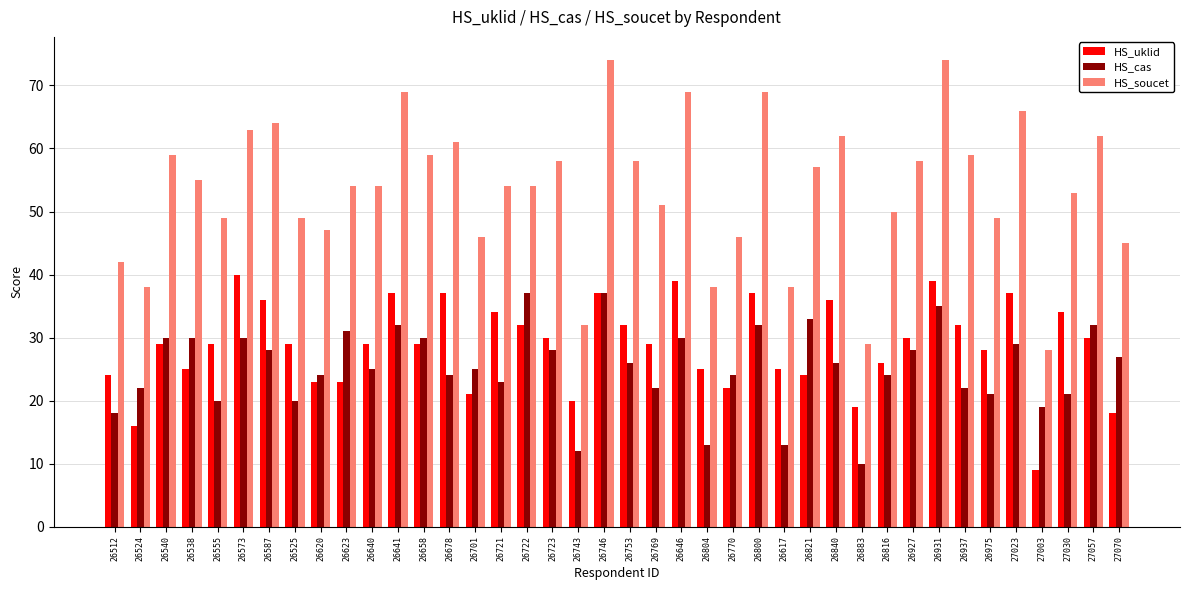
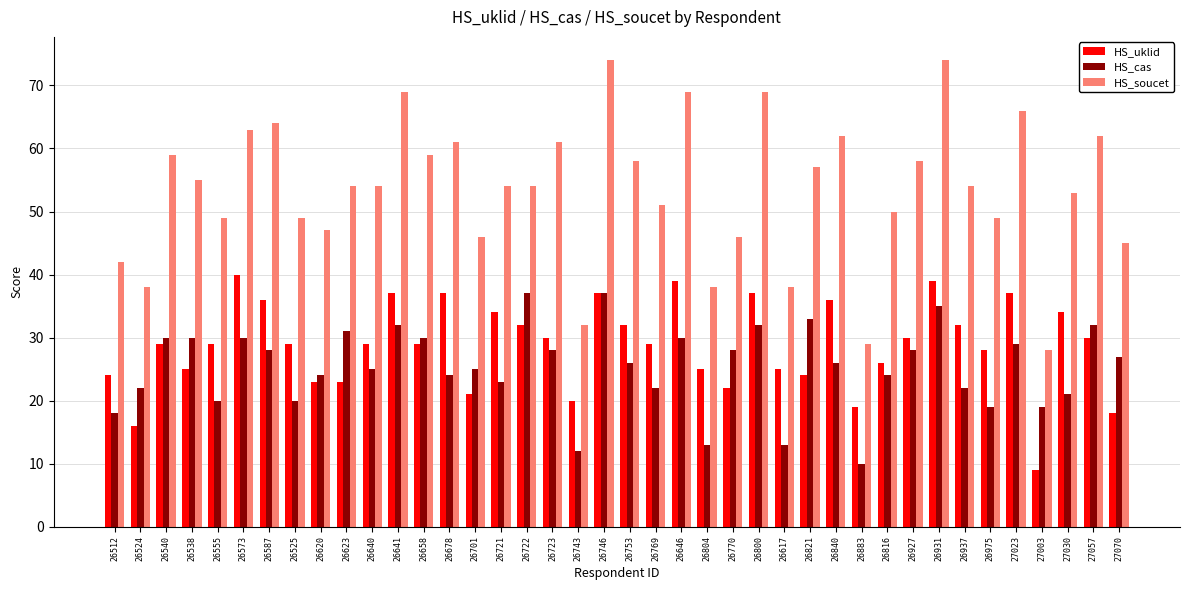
HS_soucet, 26723: 58 -> 61
HS_cas, 26770: 24 -> 28
HS_soucet, 26937: 59 -> 54
HS_cas, 26975: 21 -> 19
